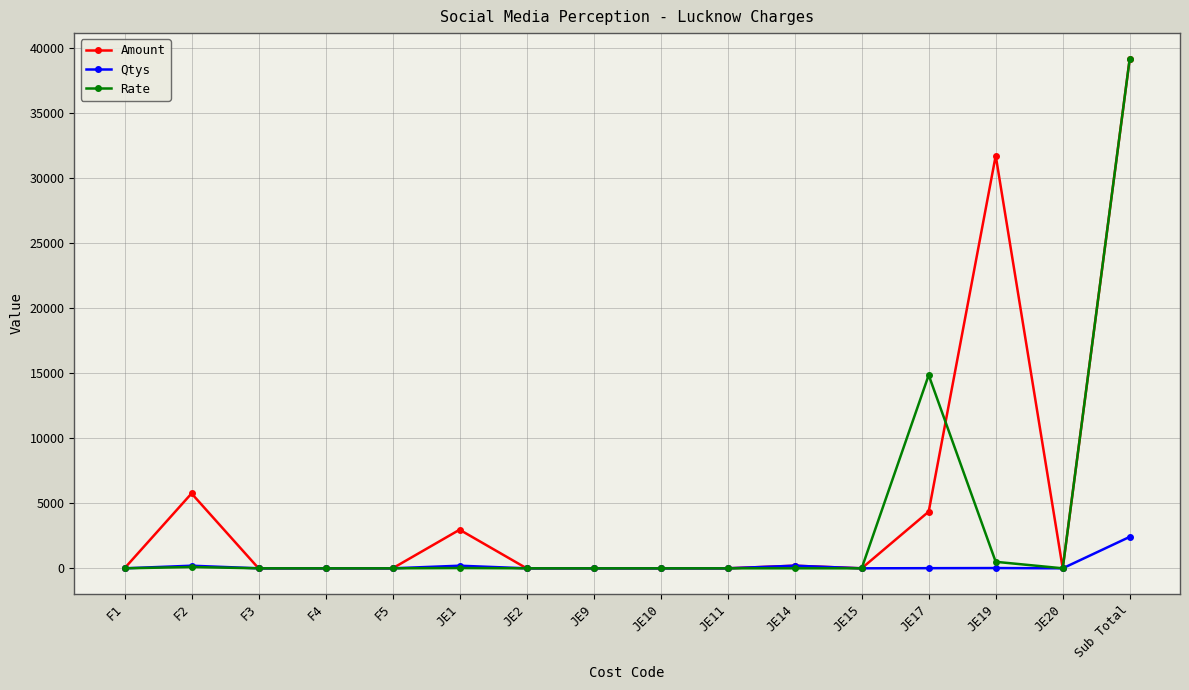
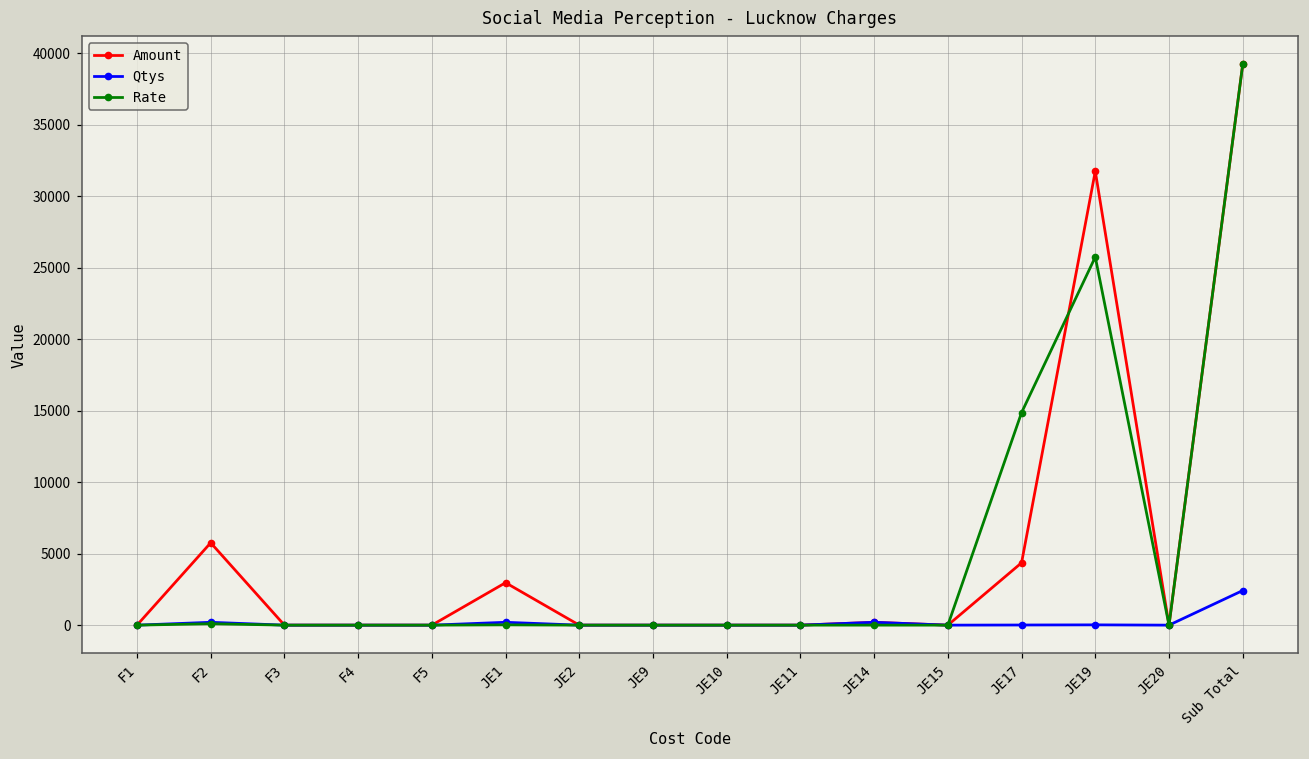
Rate, JE19: 500 -> 25700
